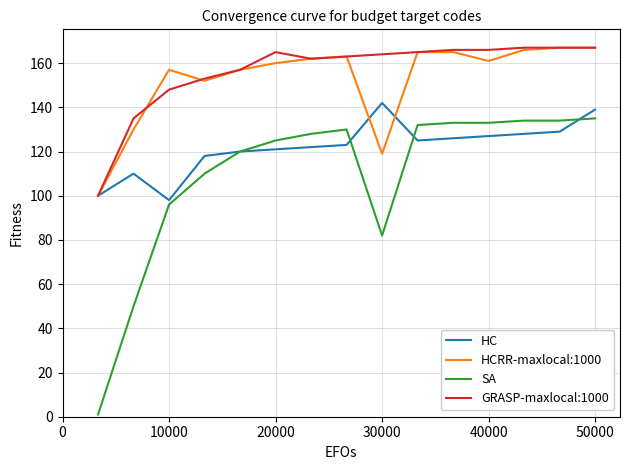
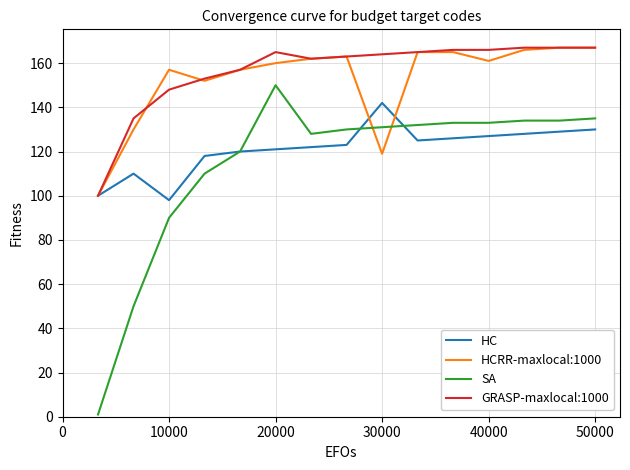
SA, 10000: 96 -> 90
SA, 20000: 125 -> 150
SA, 30000: 82 -> 131
HC, 50000: 139 -> 130
